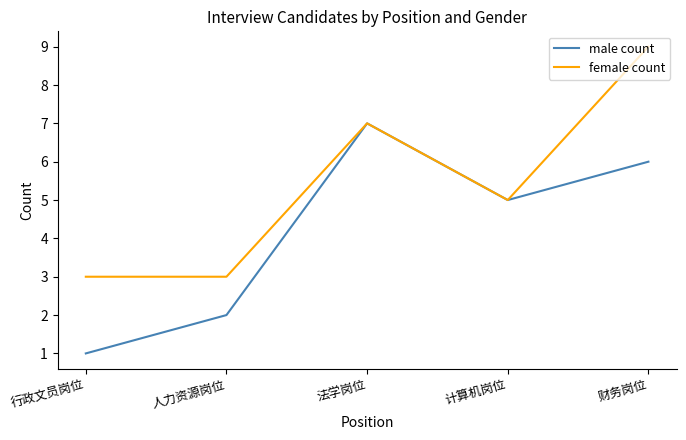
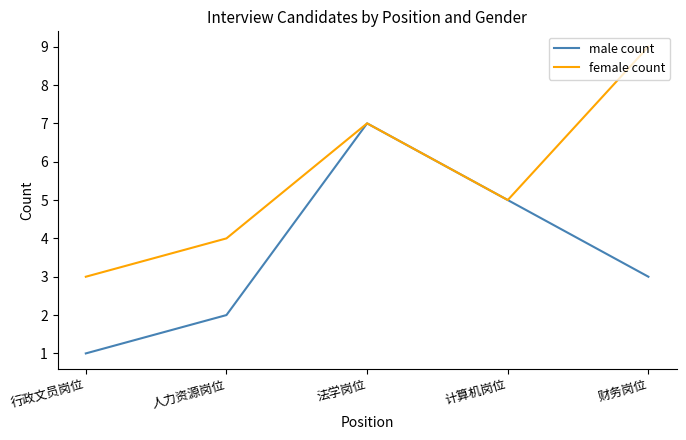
female count, 人力资源岗位: 3 -> 4
male count, 财务岗位: 6 -> 3
